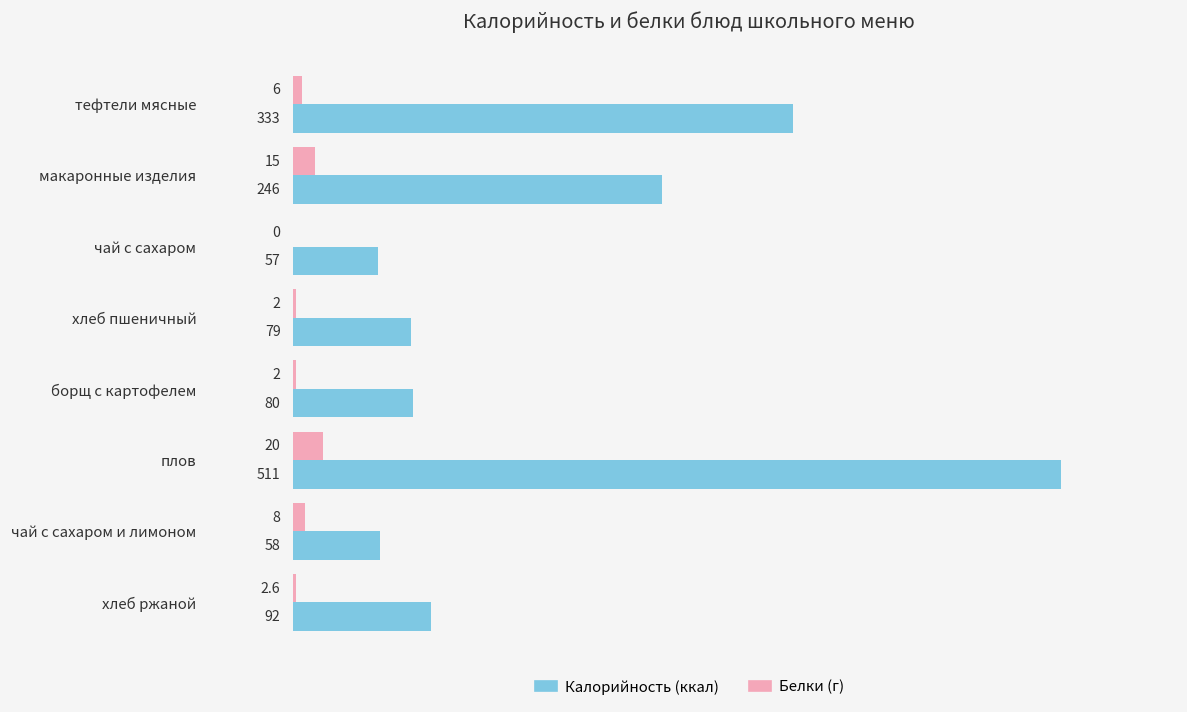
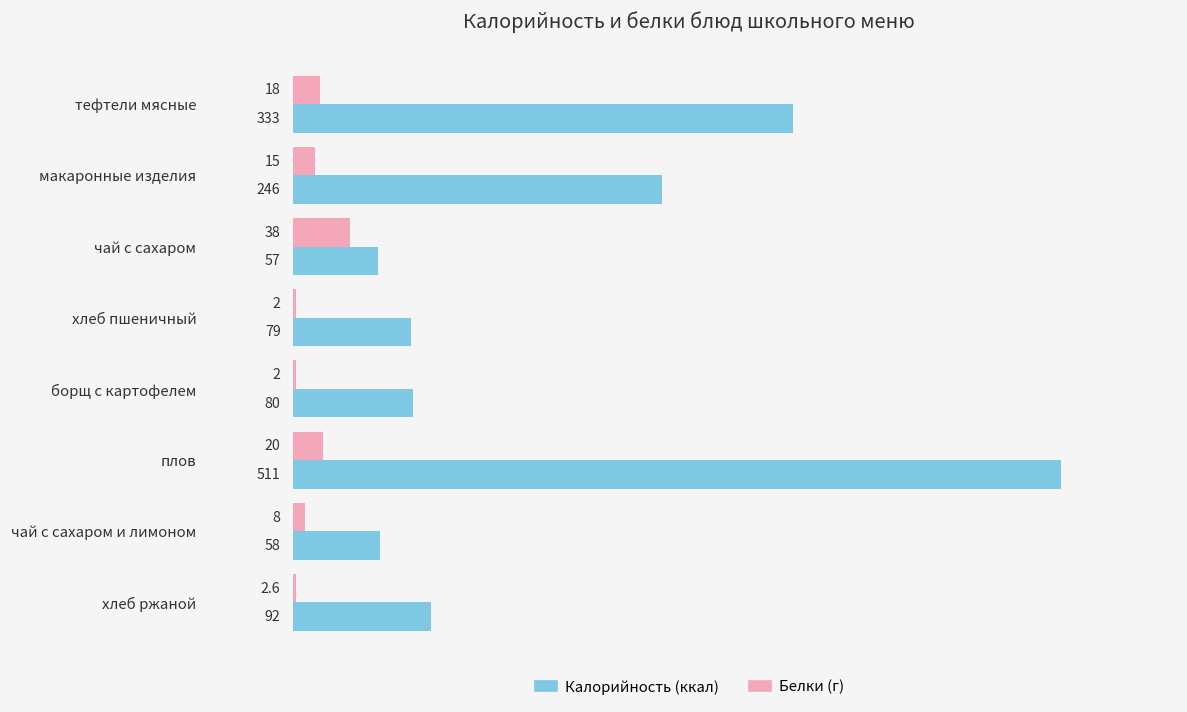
Белки (г), тефтели мясные: 6 -> 18
Белки (г), чай с сахаром: 0 -> 38
